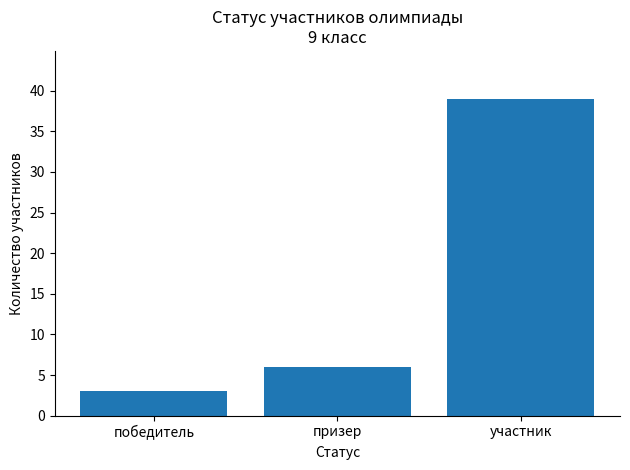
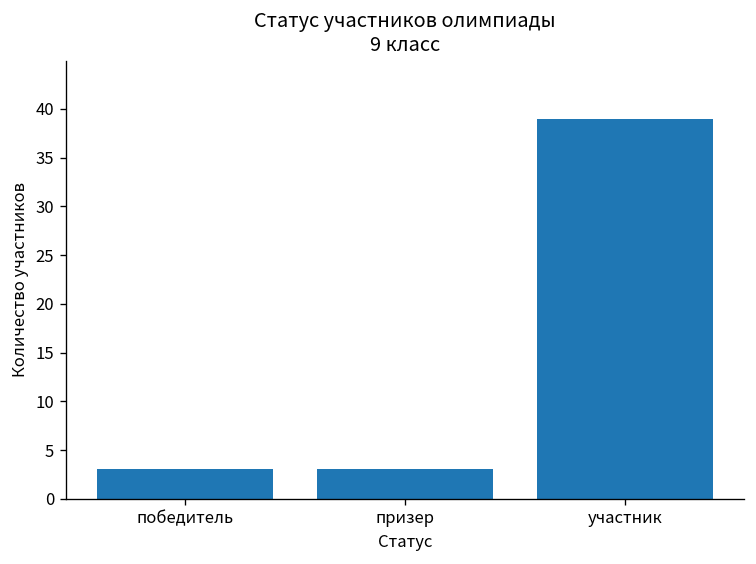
призер: 6 -> 3
